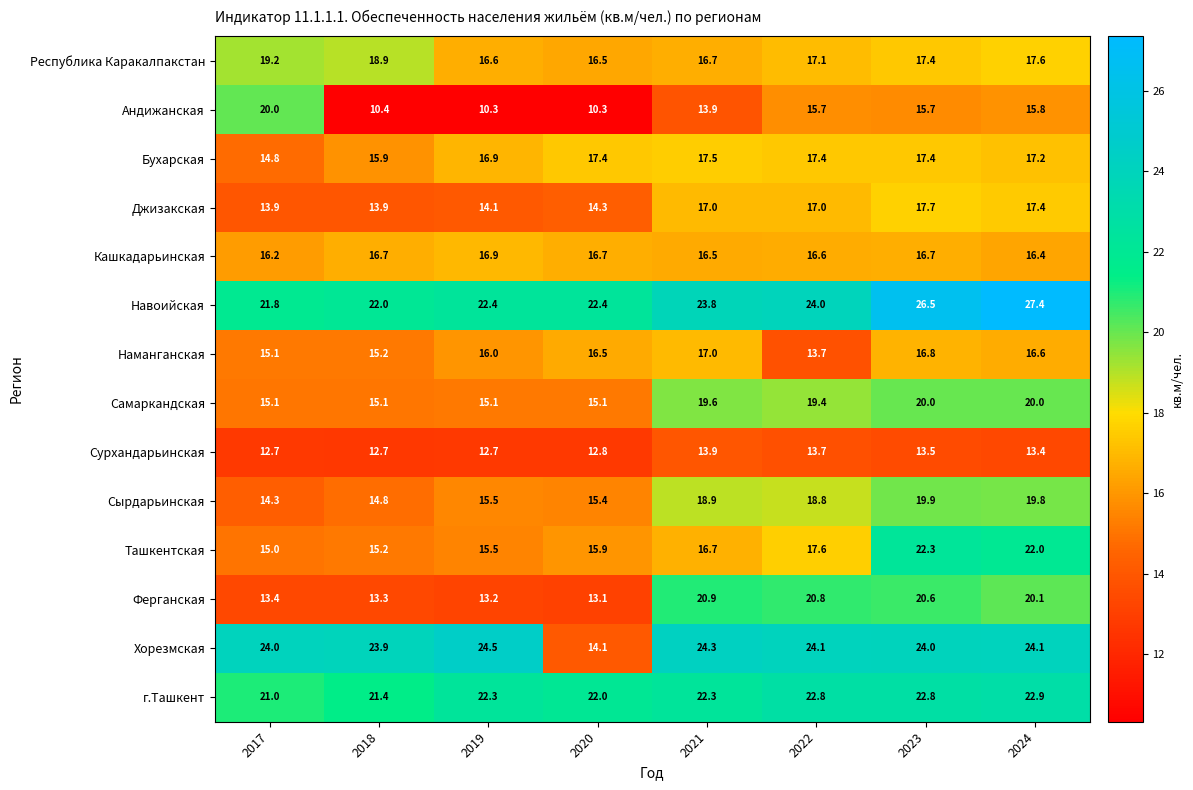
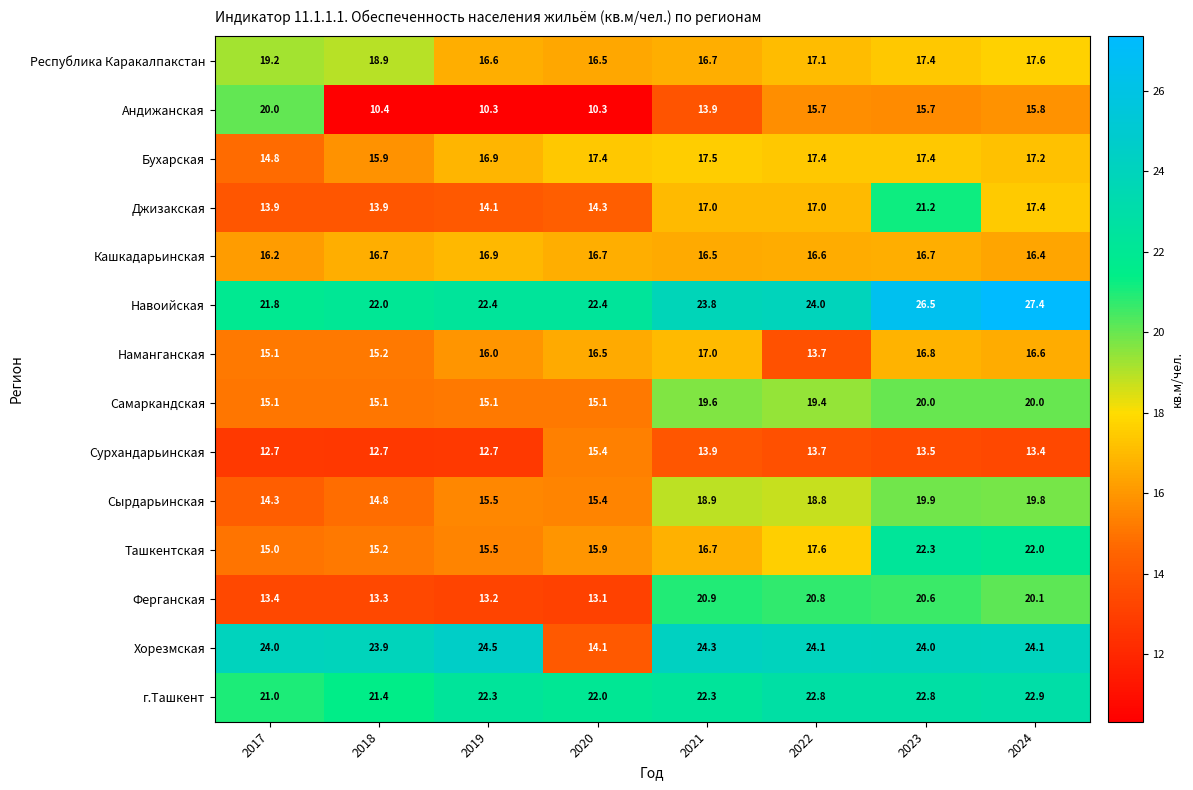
Джизакская, 2023: 17.7 -> 21.2
Сурхандарьинская, 2020: 12.8 -> 15.4
